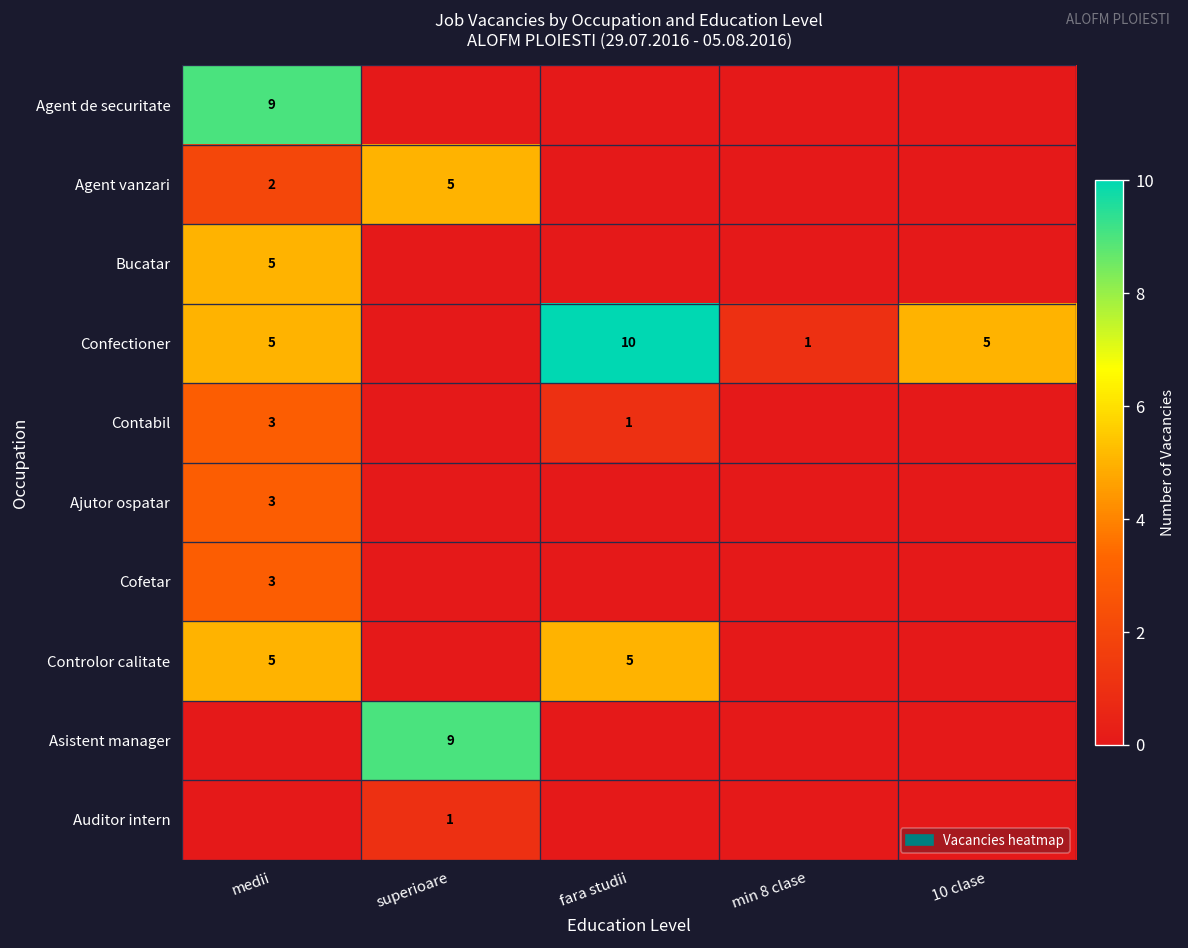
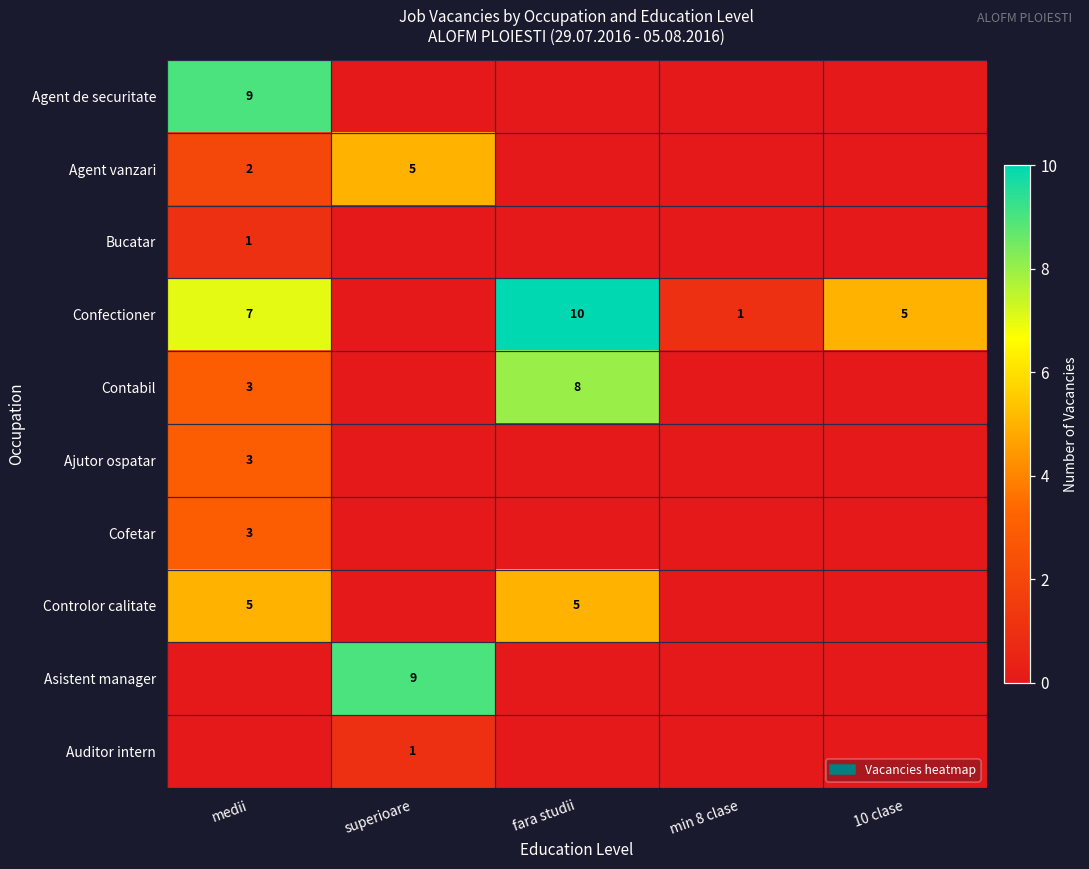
Bucatar, medii: 5 -> 1
Confectioner, medii: 5 -> 7
Contabil, fara studii: 1 -> 8
